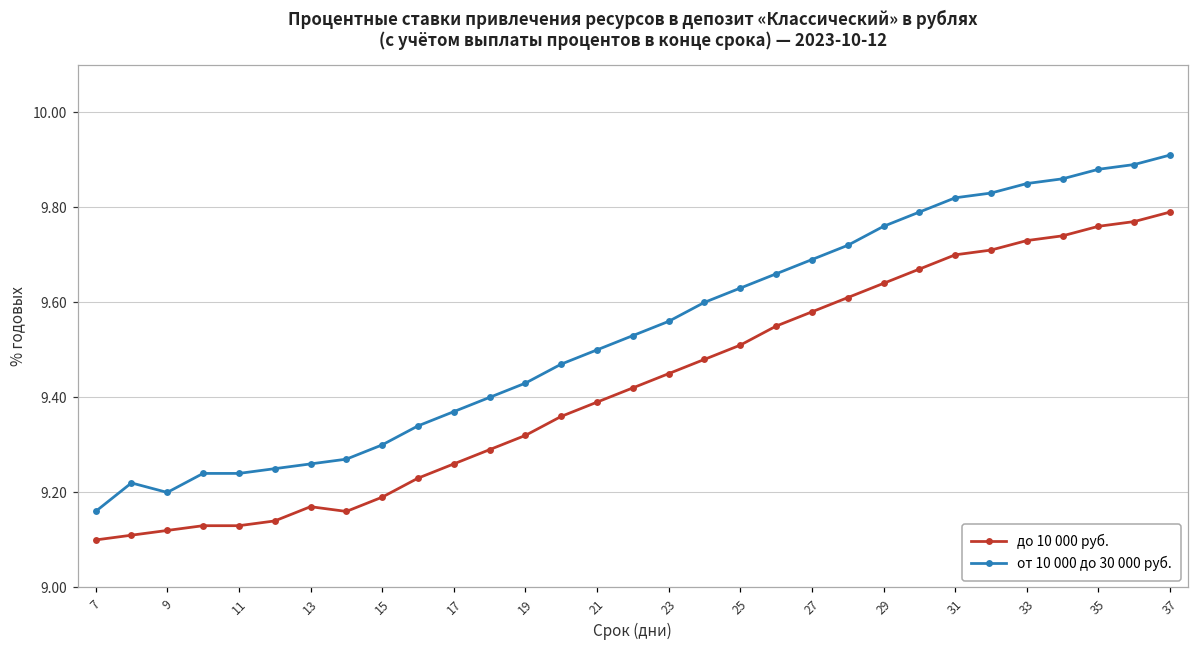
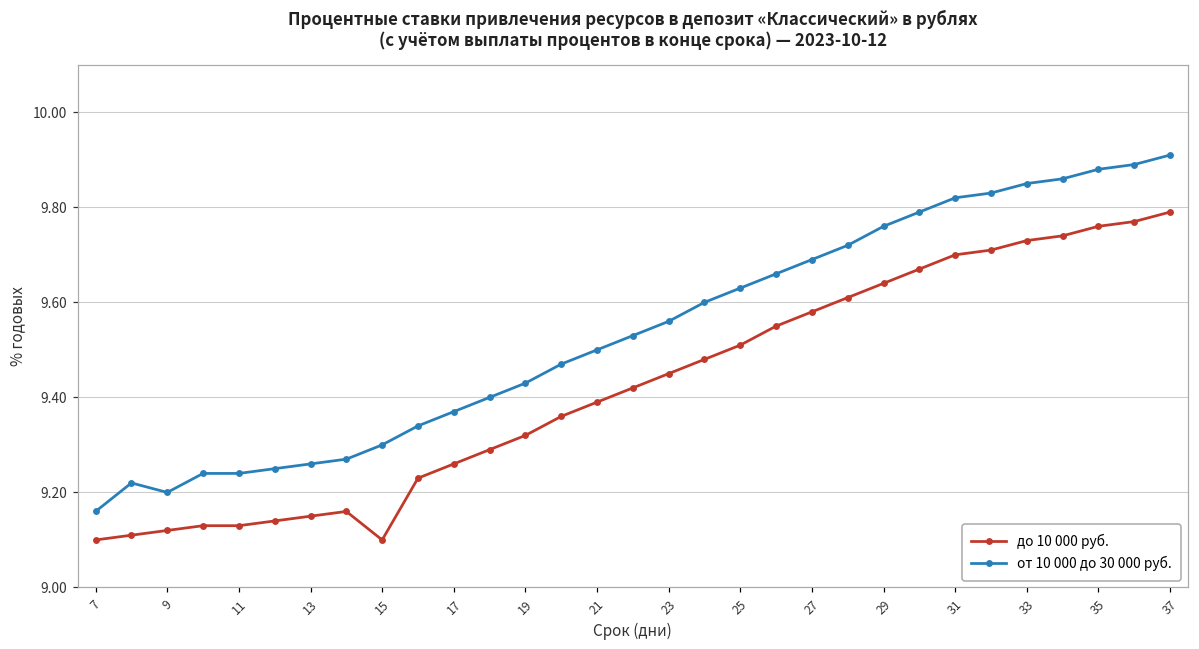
до 10 000 руб., 13: 9.17 -> 9.15
до 10 000 руб., 15: 9.19 -> 9.10
